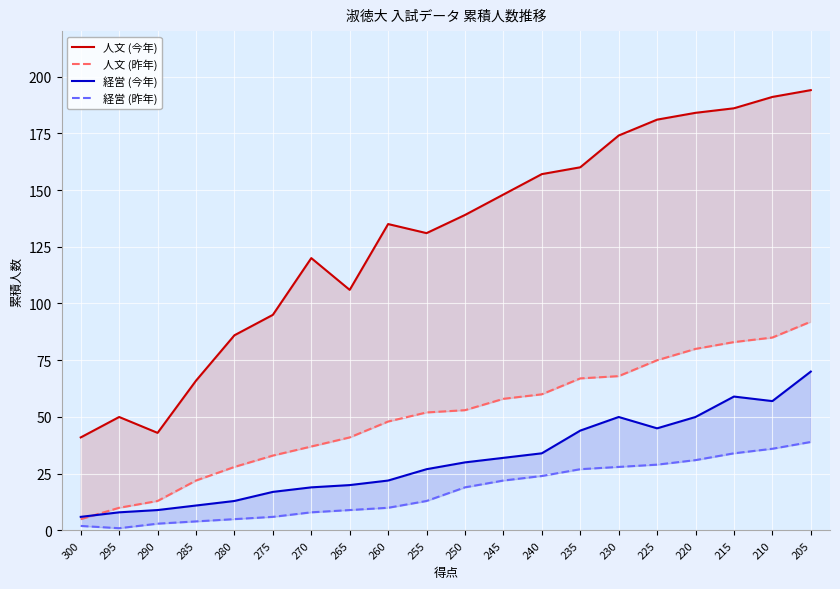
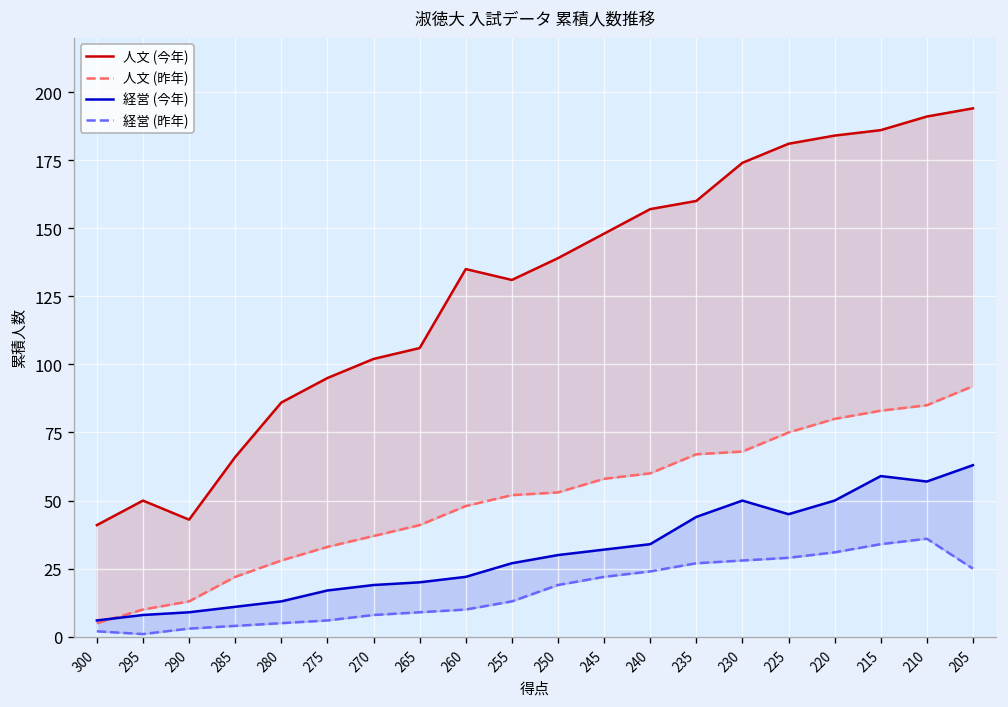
人文 (今年), 270: 120 -> 102
経営 (今年), 205: 70 -> 63
経営 (昨年), 205: 39 -> 25
